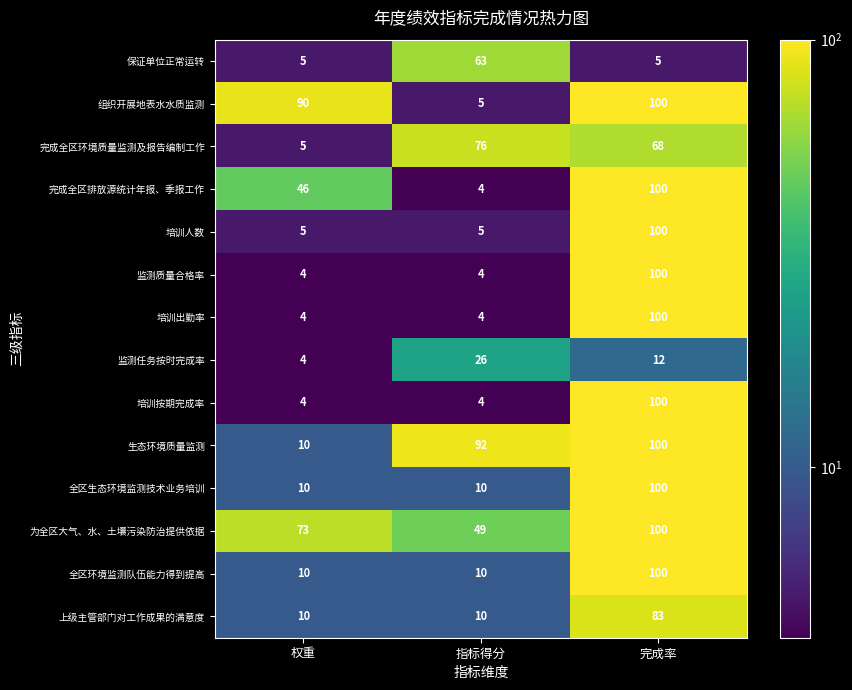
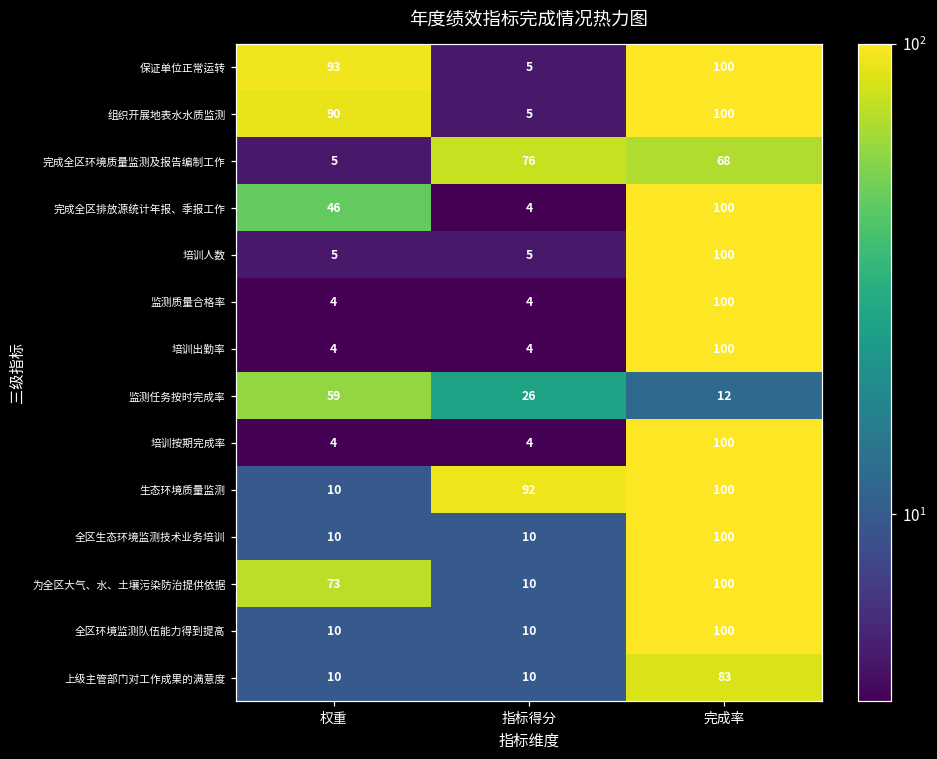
保证单位正常运转, 权重: 5 -> 93
保证单位正常运转, 指标得分: 63 -> 5
保证单位正常运转, 完成率: 5 -> 100
监测任务按时完成率, 权重: 4 -> 59
为全区大气、水、土壤污染防治提供依据, 指标得分: 49 -> 10
